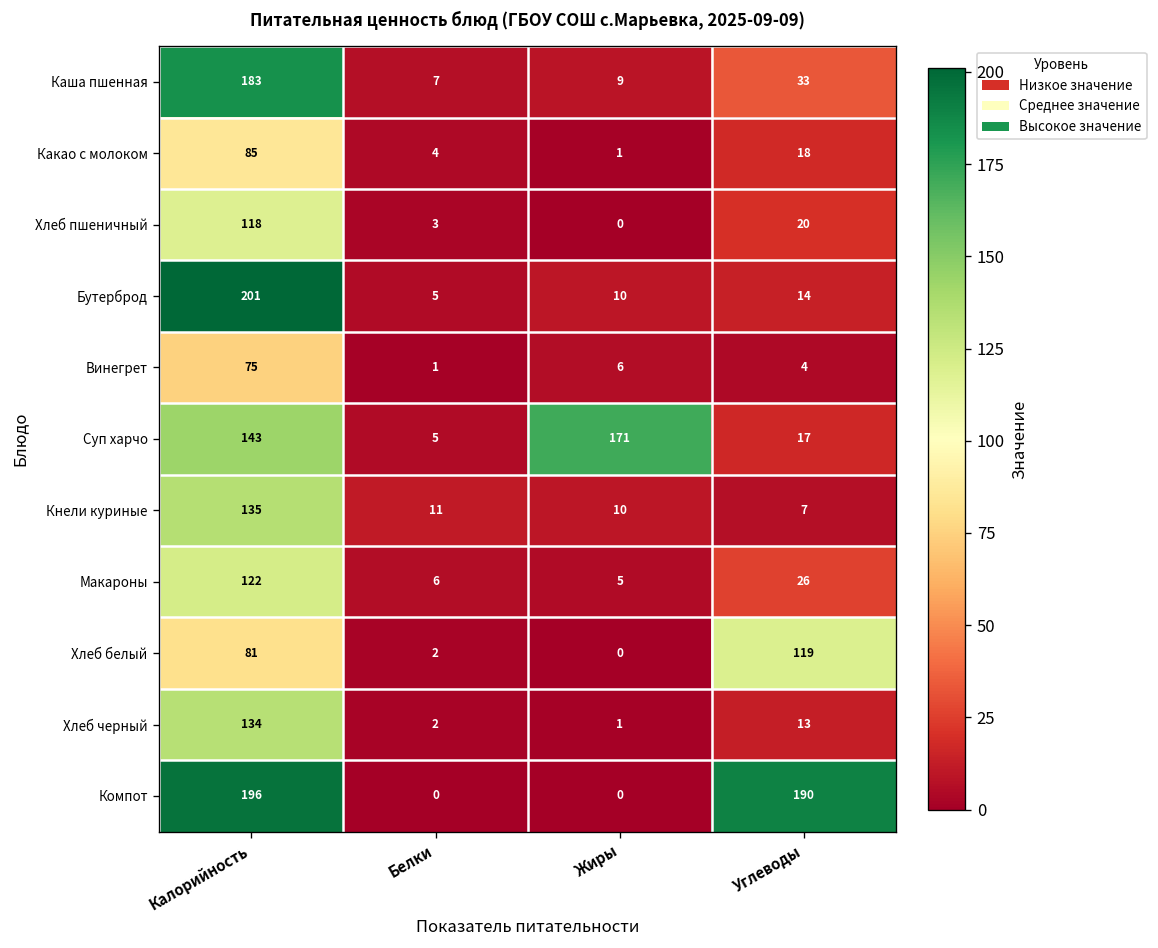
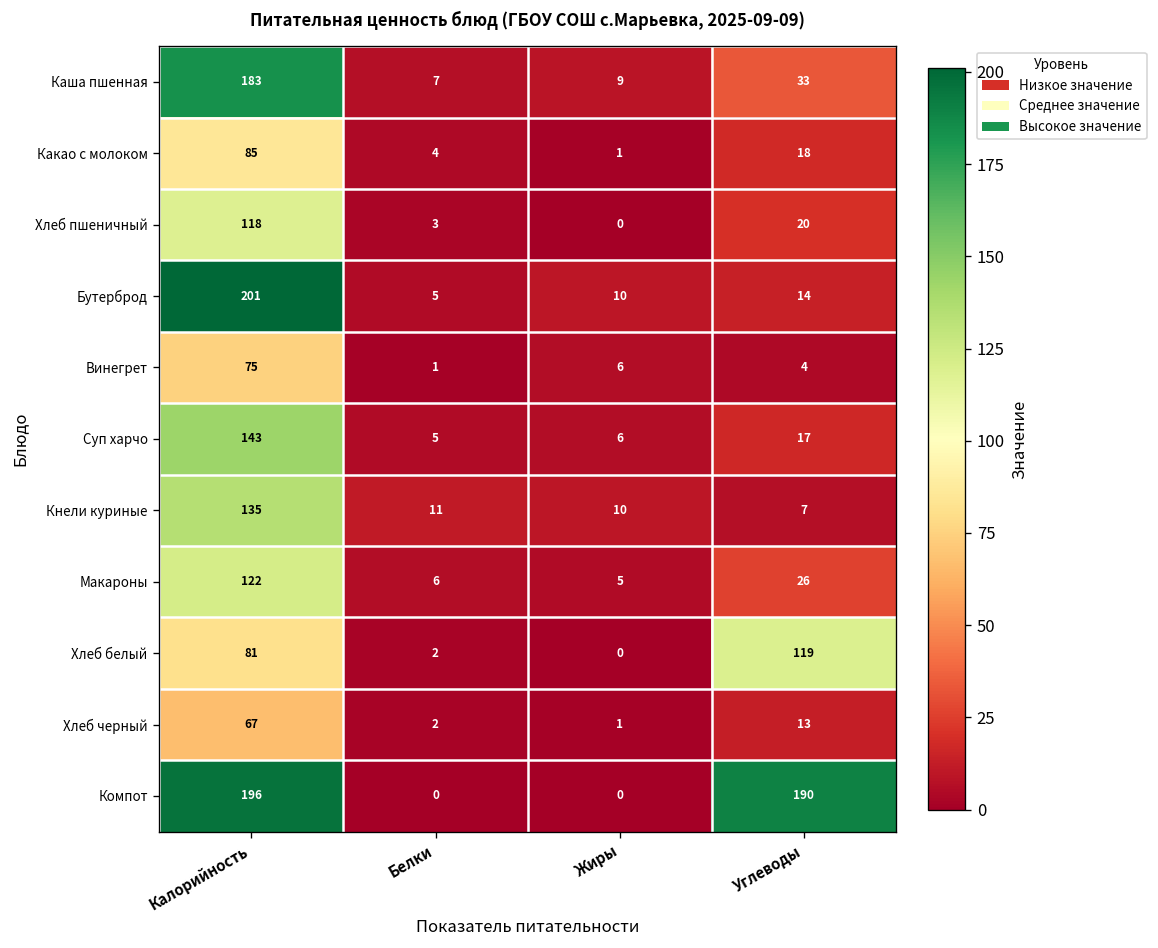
Суп харчо, Жиры: 171 -> 6
Хлеб черный, Калорийность: 134 -> 67
